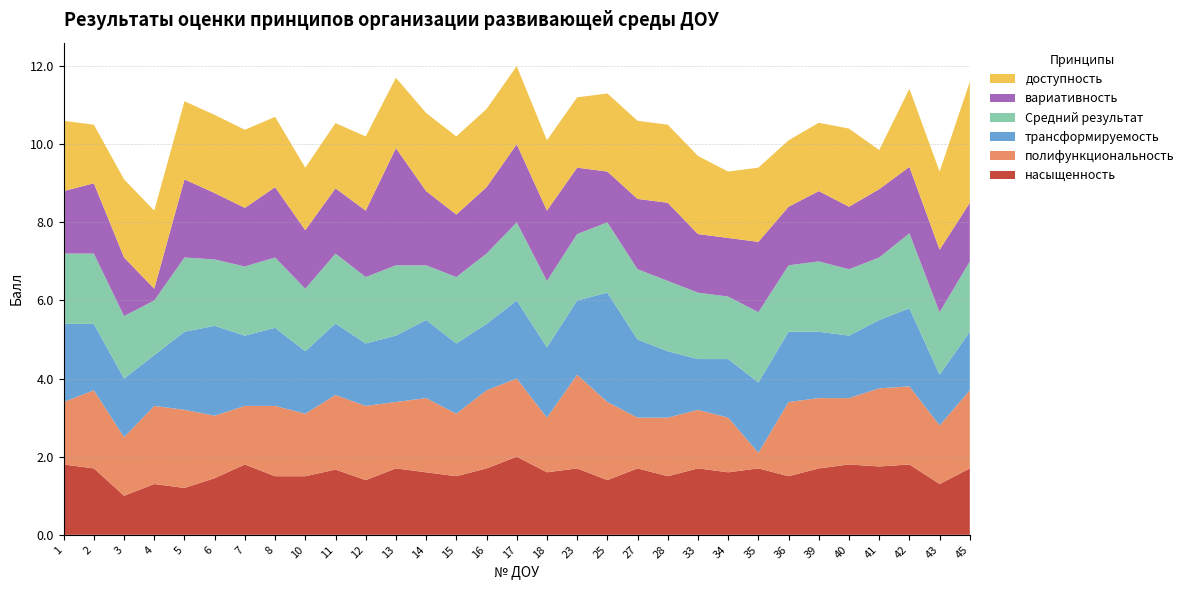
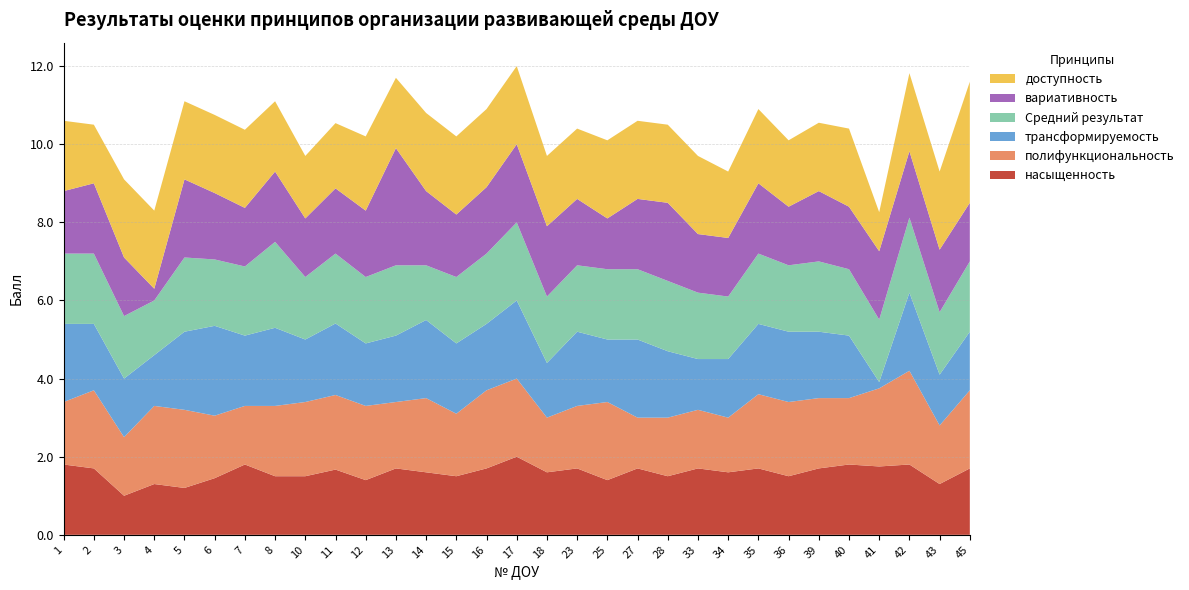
Средний результат, 8: 1.8 -> 2.2
полифункциональность, 10: 1.6 -> 1.9
трансформируемость, 18: 1.8 -> 1.4
полифункциональность, 23: 2.4 -> 1.6
трансформируемость, 25: 2.8 -> 1.6
полифункциональность, 35: 0.4 -> 1.9
трансформируемость, 41: 1.8 -> 0.2
полифункциональность, 42: 2.0 -> 2.4
